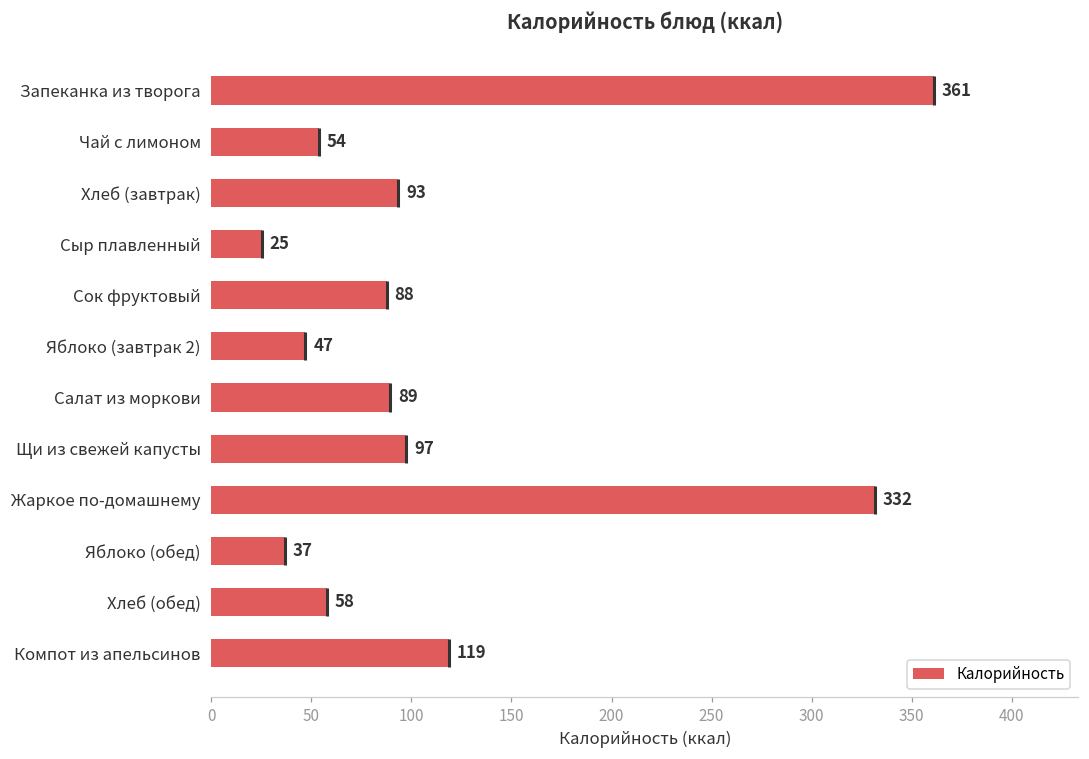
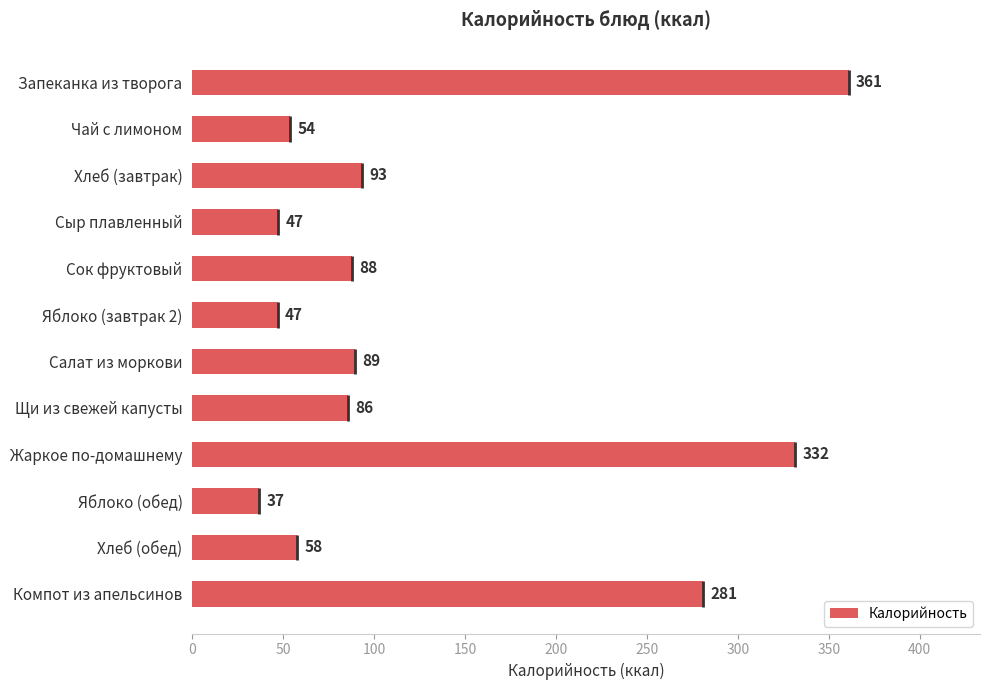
Сыр плавленный: 25 -> 47
Щи из свежей капусты: 97 -> 86
Компот из апельсинов: 119 -> 281
